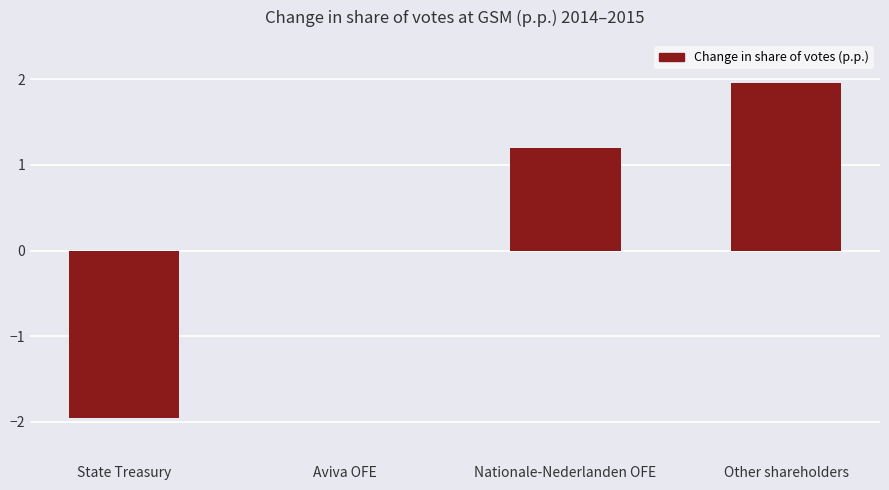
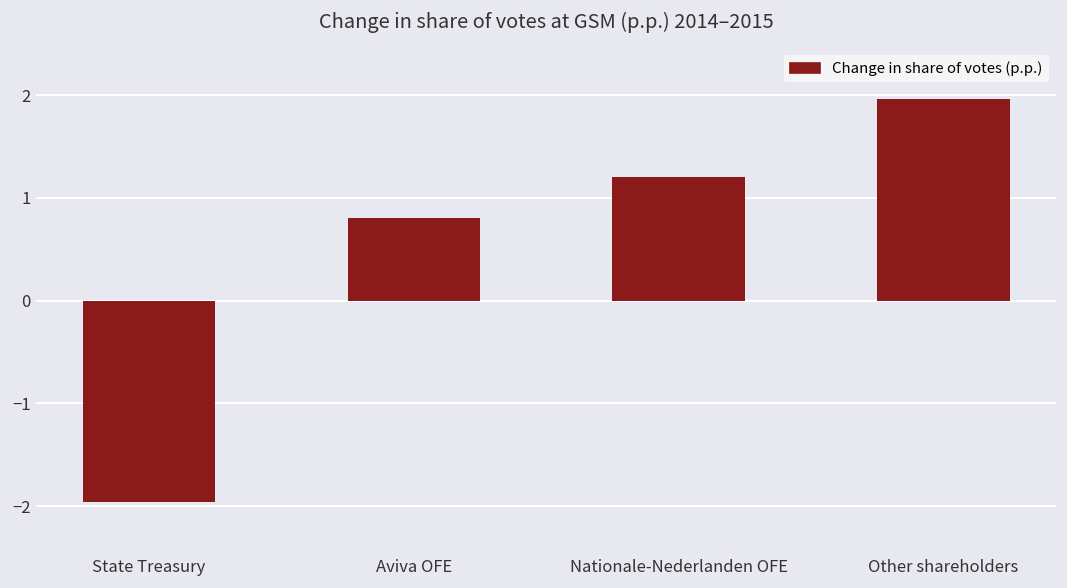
Aviva OFE: 0.0 -> 0.8
